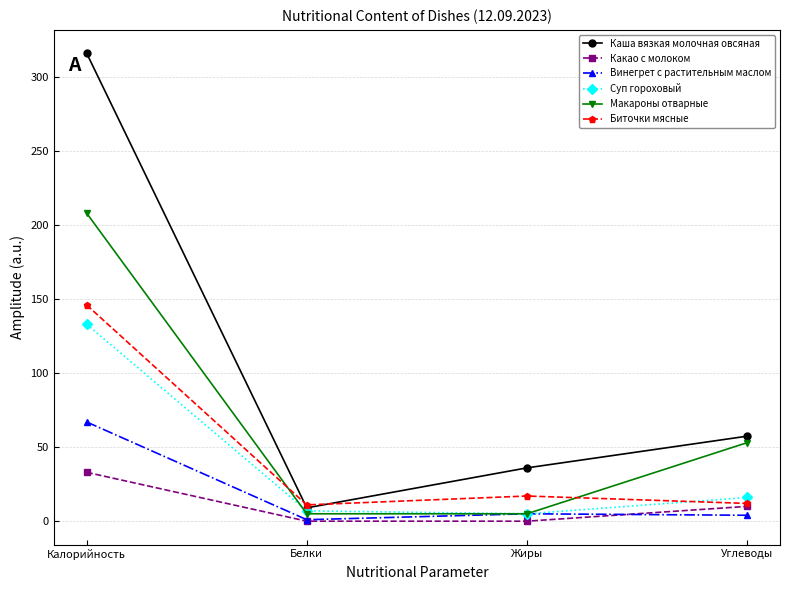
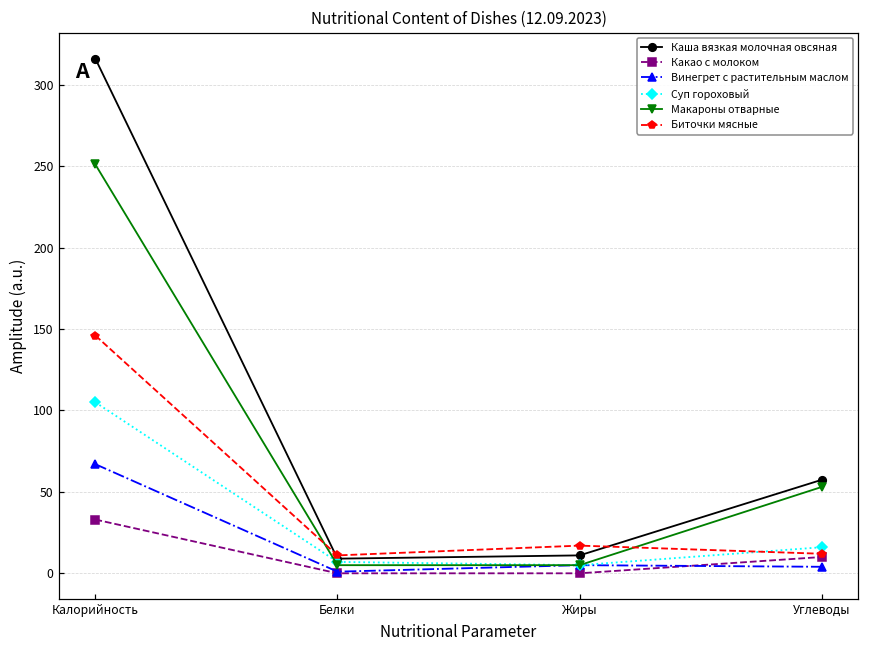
Суп гороховый, Калорийность: 133 -> 105
Макароны отварные, Калорийность: 208 -> 251
Каша вязкая молочная овсяная, Жиры: 36 -> 11
